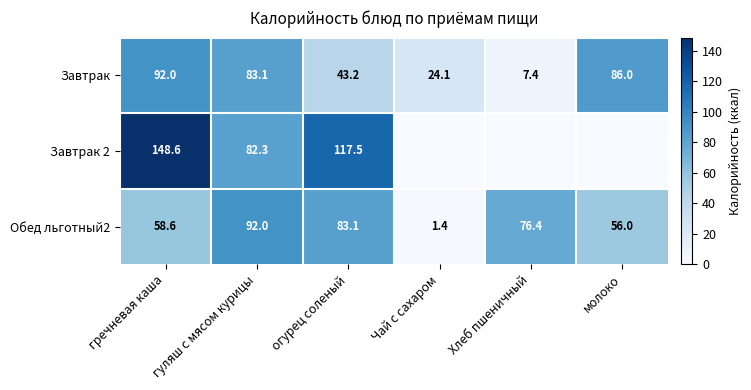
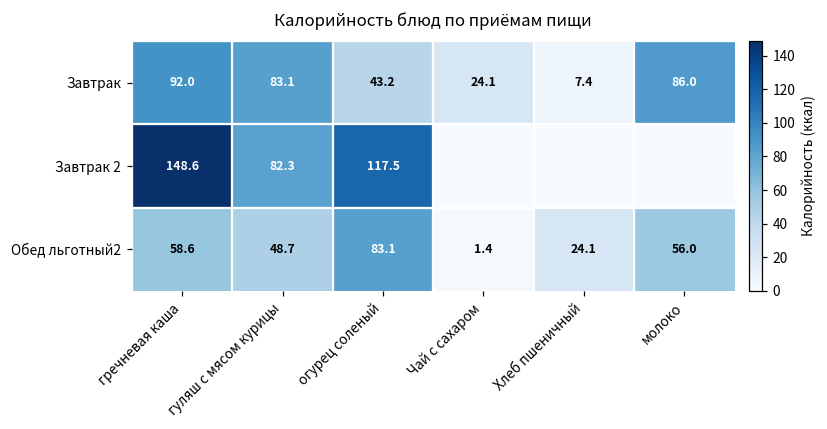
Обед льготный2, гуляш с мясом курицы: 92.0 -> 48.7
Обед льготный2, Хлеб пшеничный: 76.4 -> 24.1
